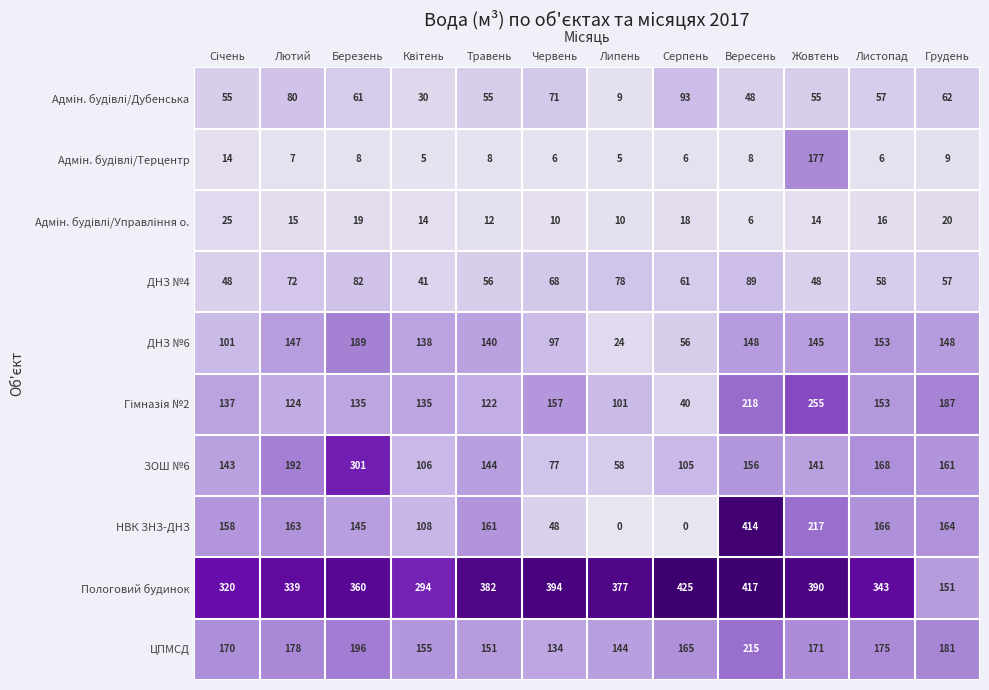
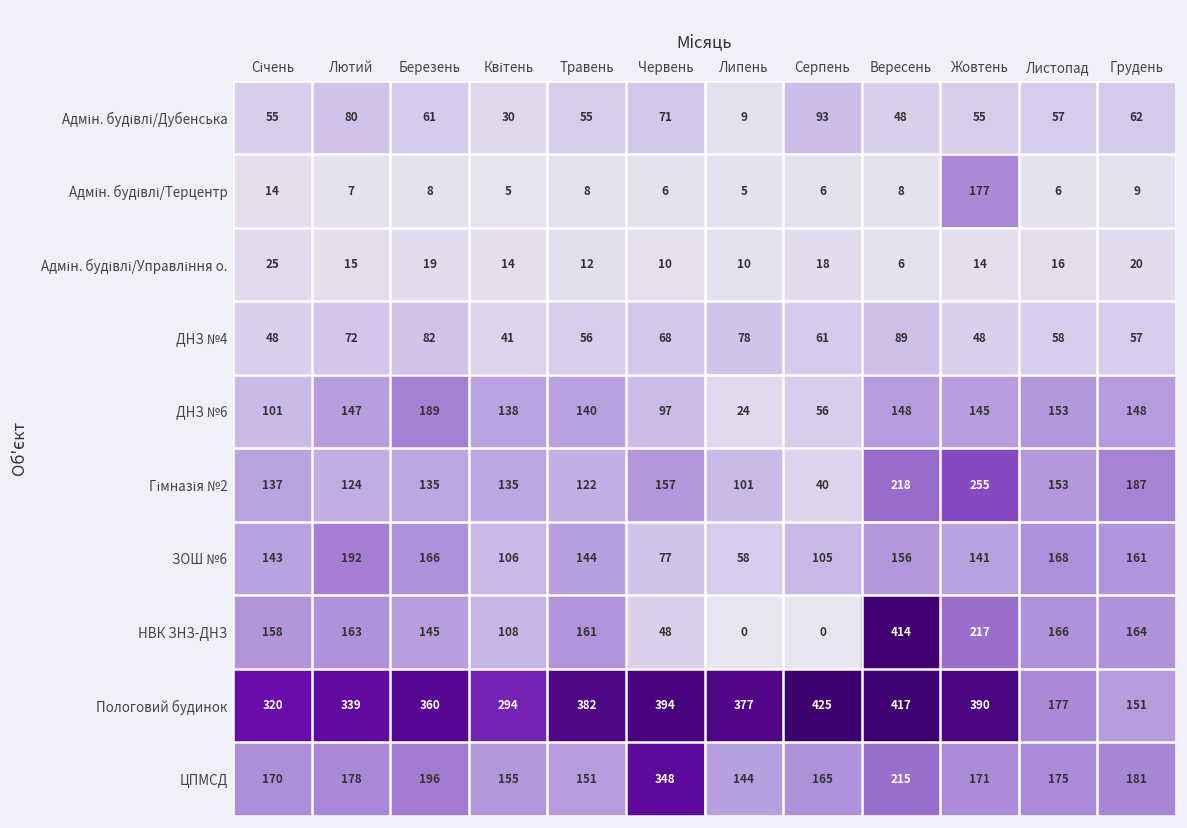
ЗОШ №6, Березень: 301 -> 166
Пологовий будинок, Листопад: 343 -> 177
ЦПМСД, Червень: 134 -> 348
